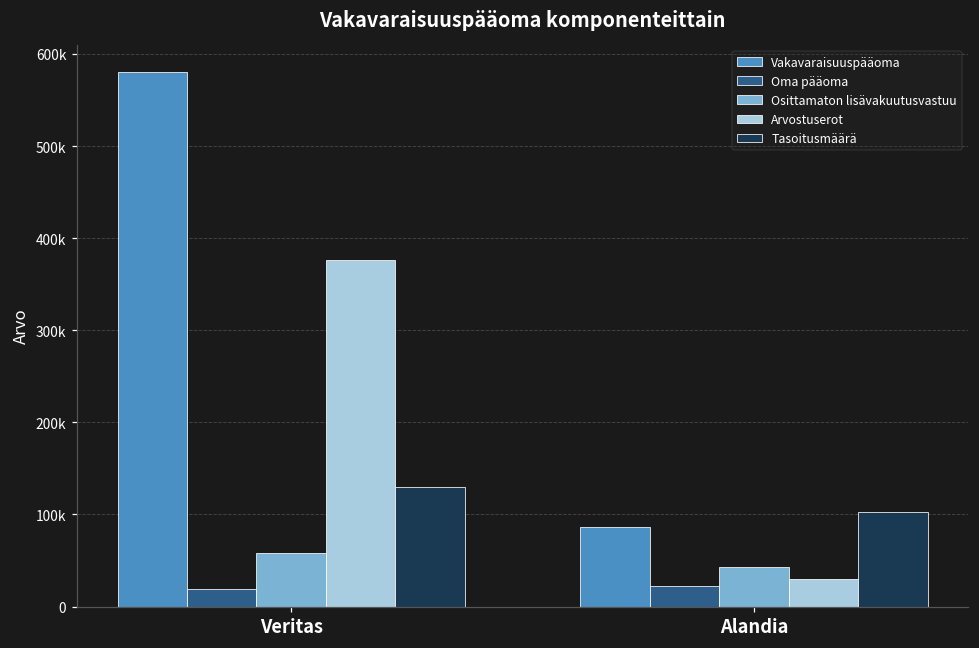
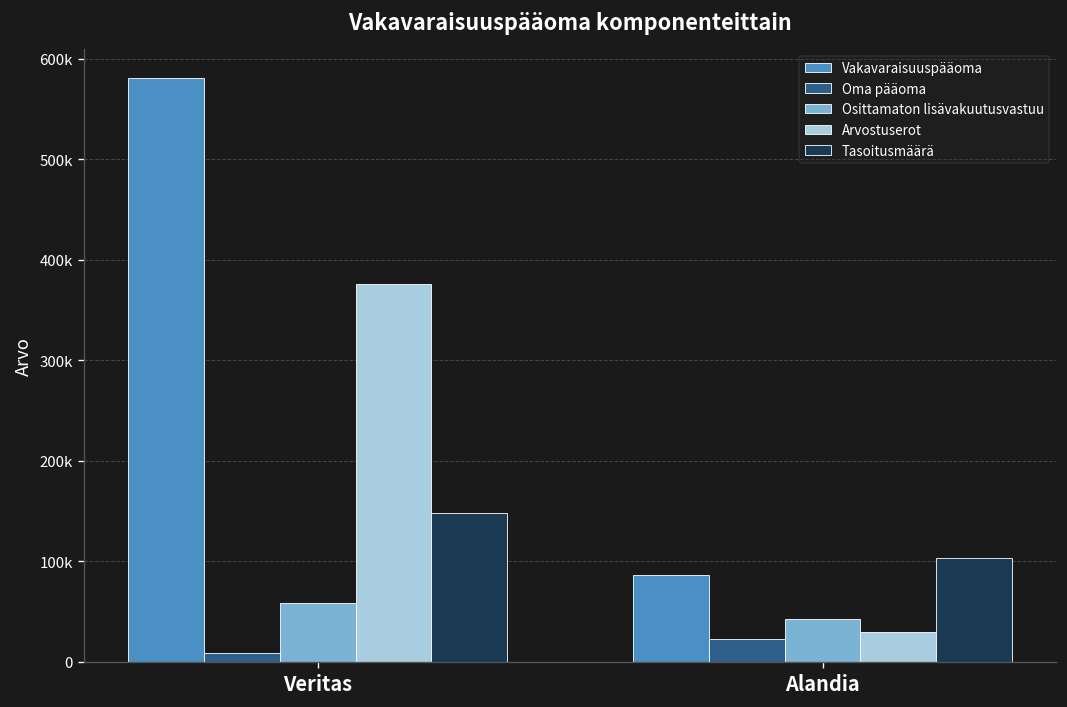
Oma pääoma, Veritas: 20000 -> 10000
Tasoitusmäärä, Veritas: 130000 -> 150000
